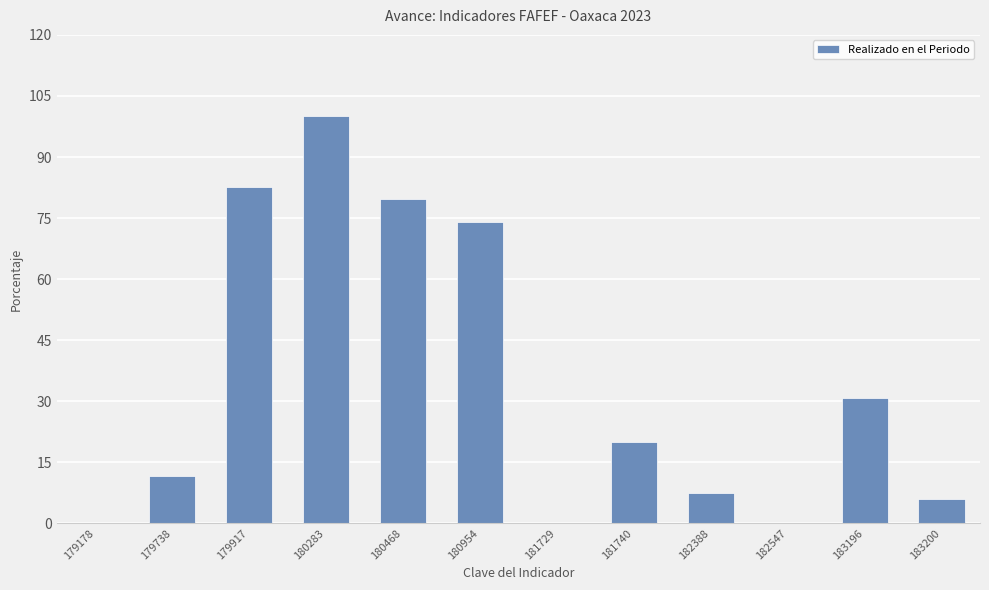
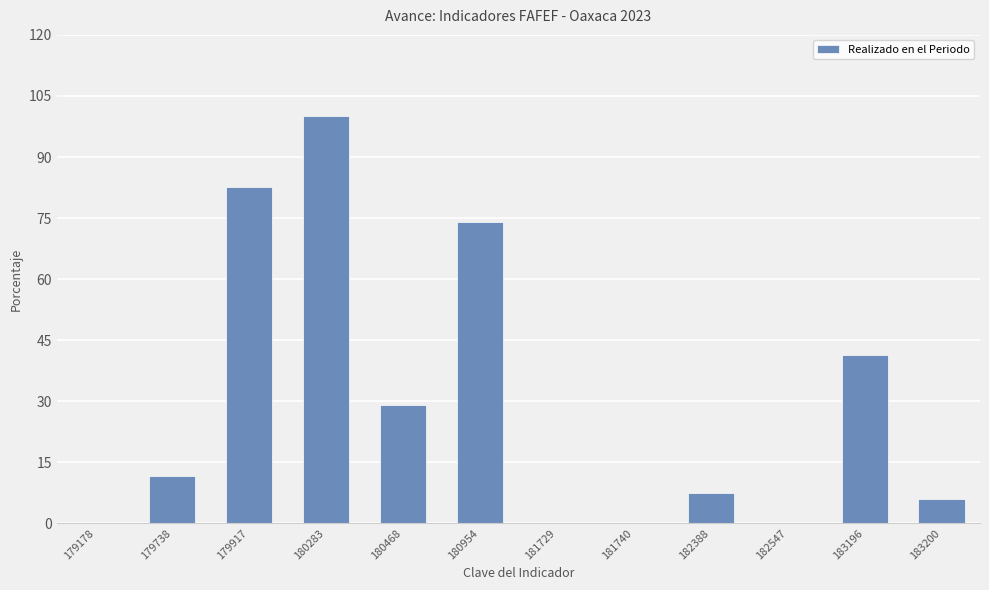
180468: 80 -> 29
181740: 20 -> 0
183196: 31 -> 41
